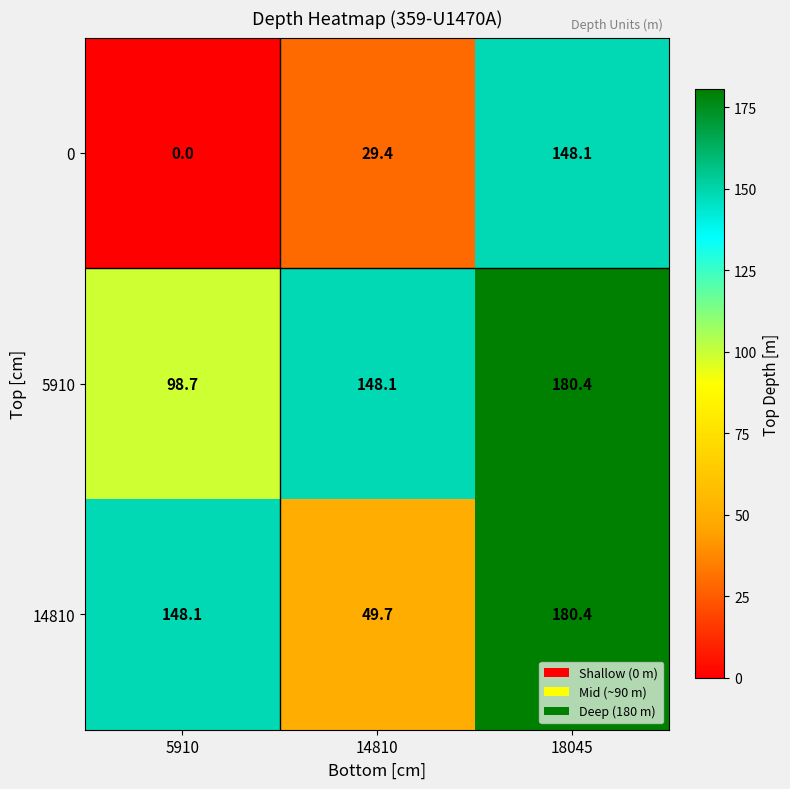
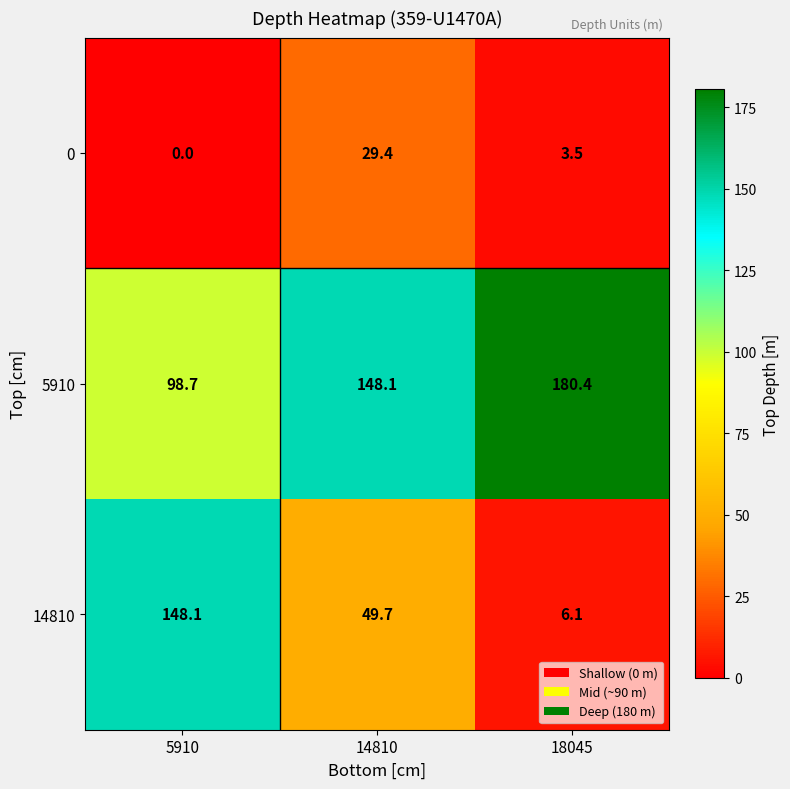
0, 18045: 148.1 -> 3.5
14810, 18045: 180.4 -> 6.1
